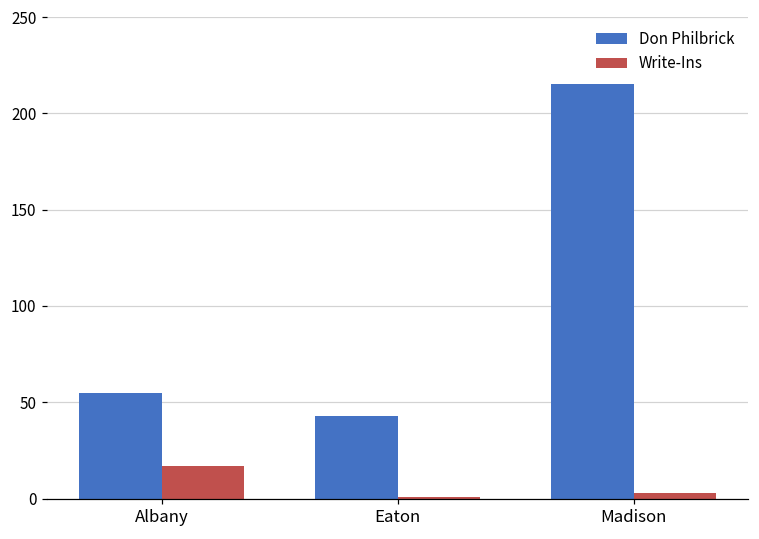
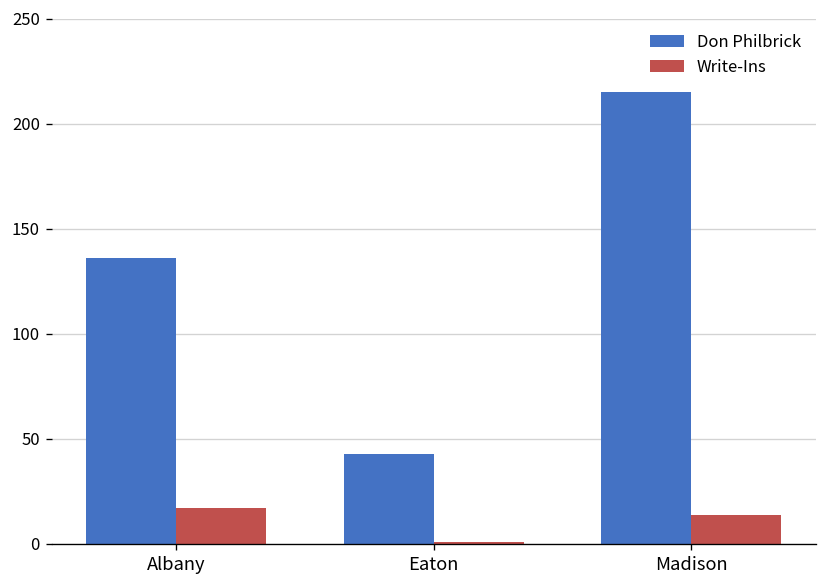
Don Philbrick, Albany: 55 -> 136
Write-Ins, Madison: 3 -> 14
